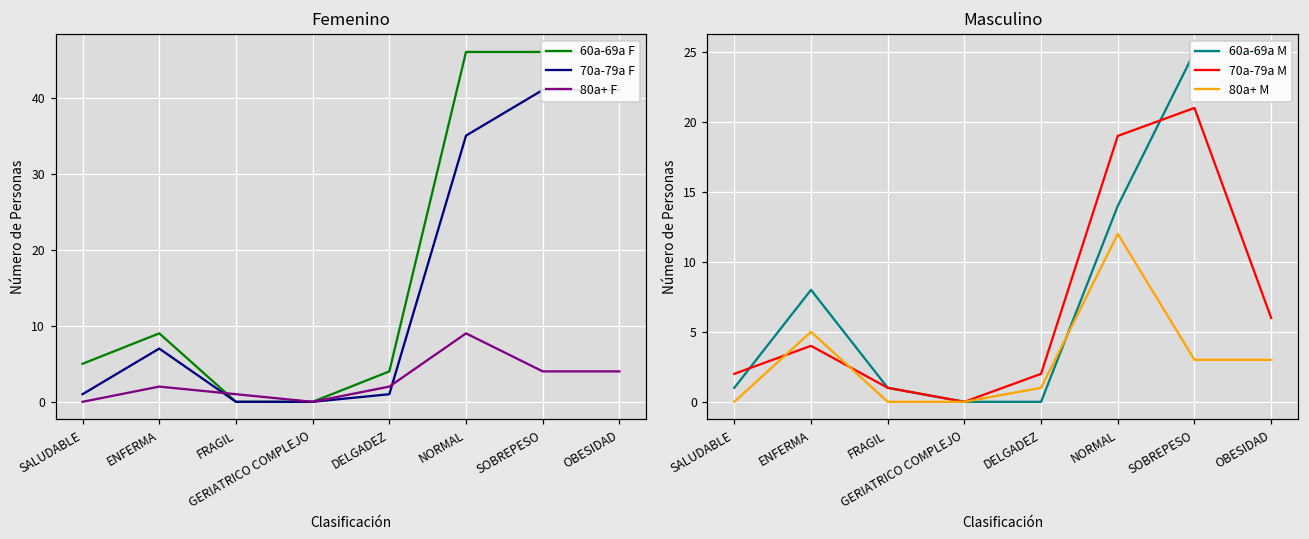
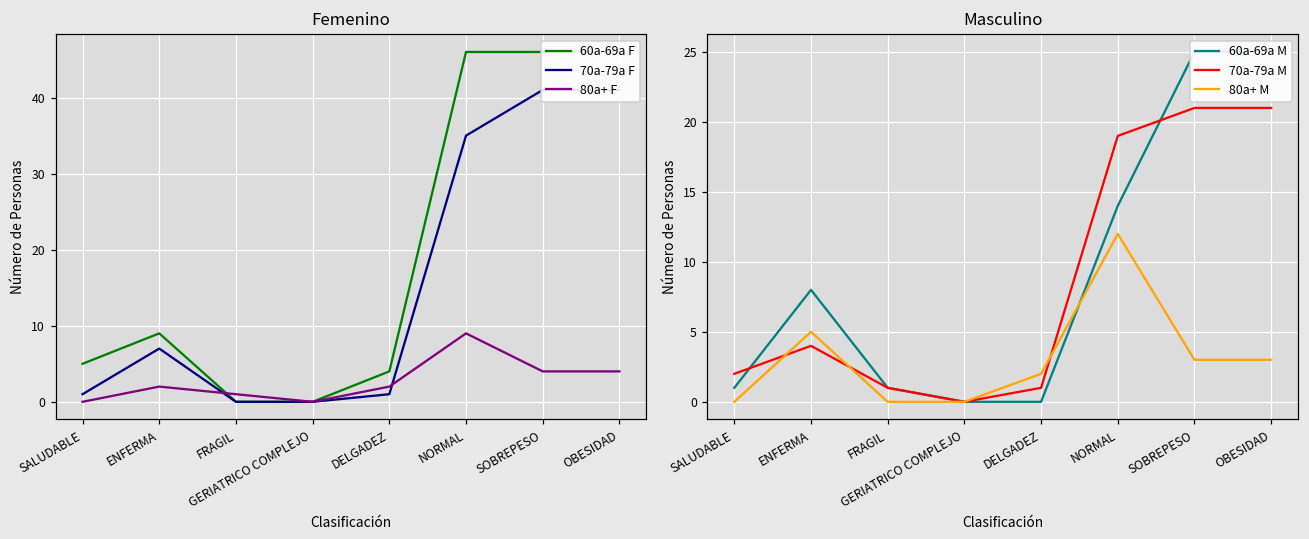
Masculino, 70a-79a M, DELGADEZ: 2 -> 1
Masculino, 80a+ M, DELGADEZ: 1 -> 2
Masculino, 70a-79a M, OBESIDAD: 6 -> 21
